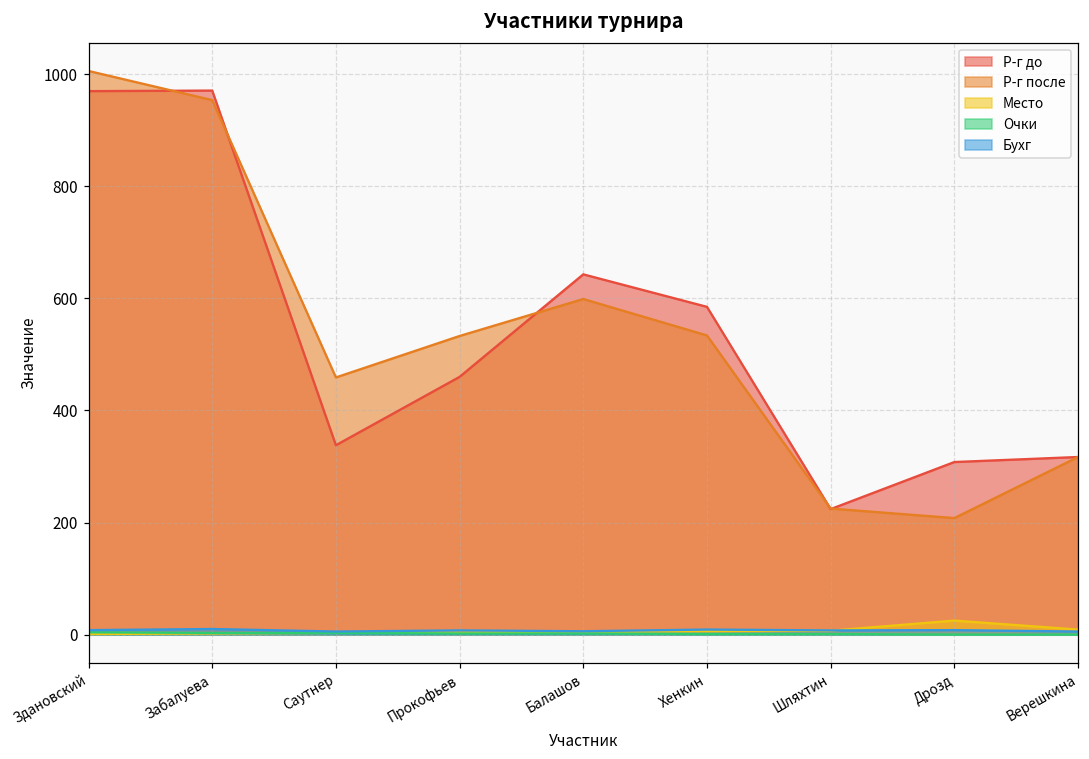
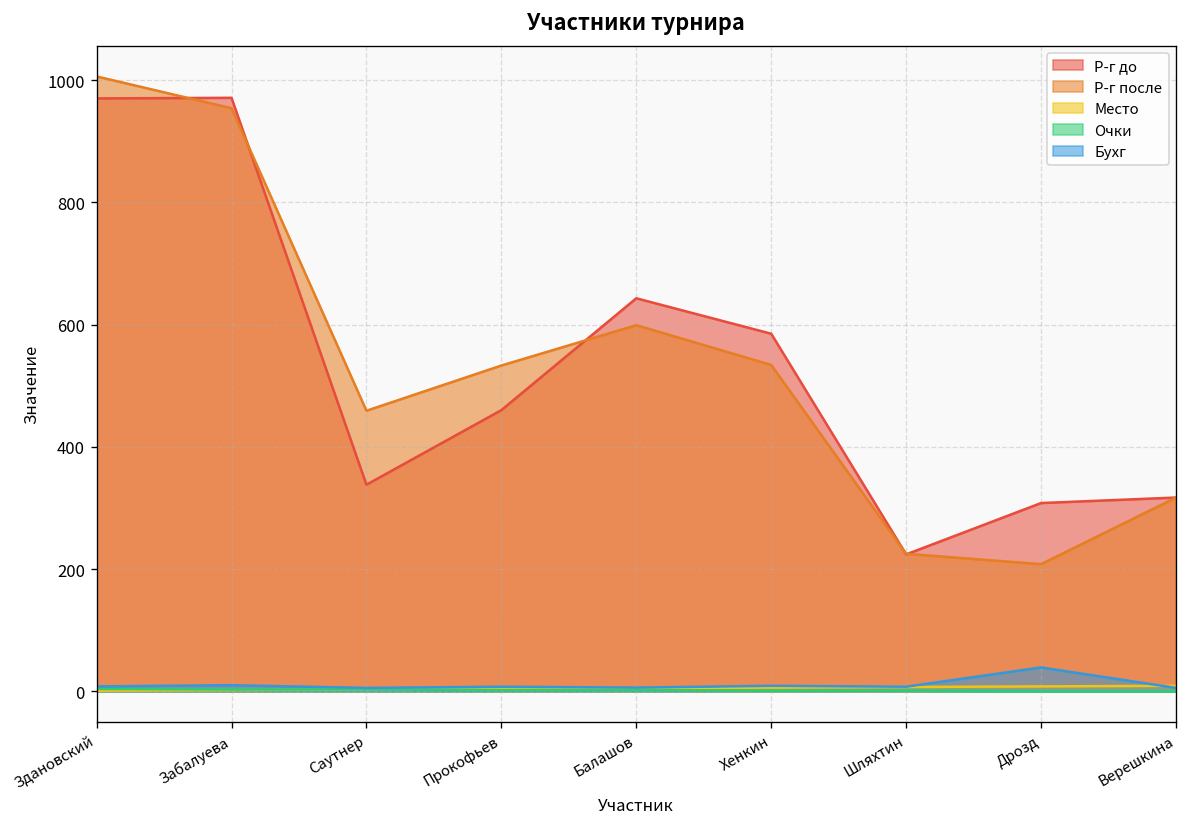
Место, Дрозд: 30 -> 10
Бухг, Дрозд: 10 -> 40
